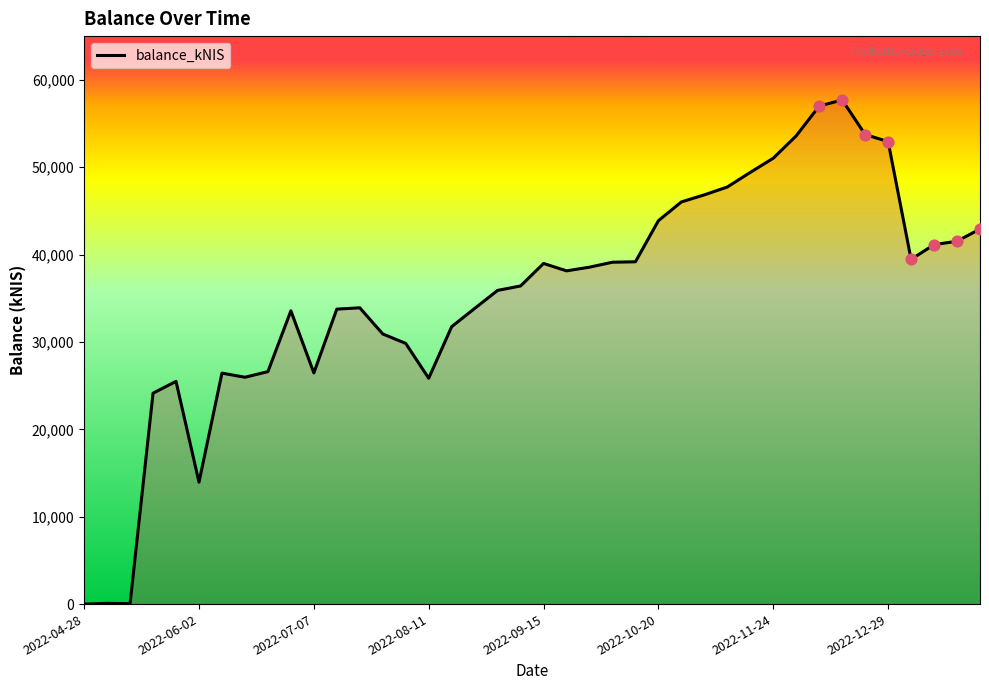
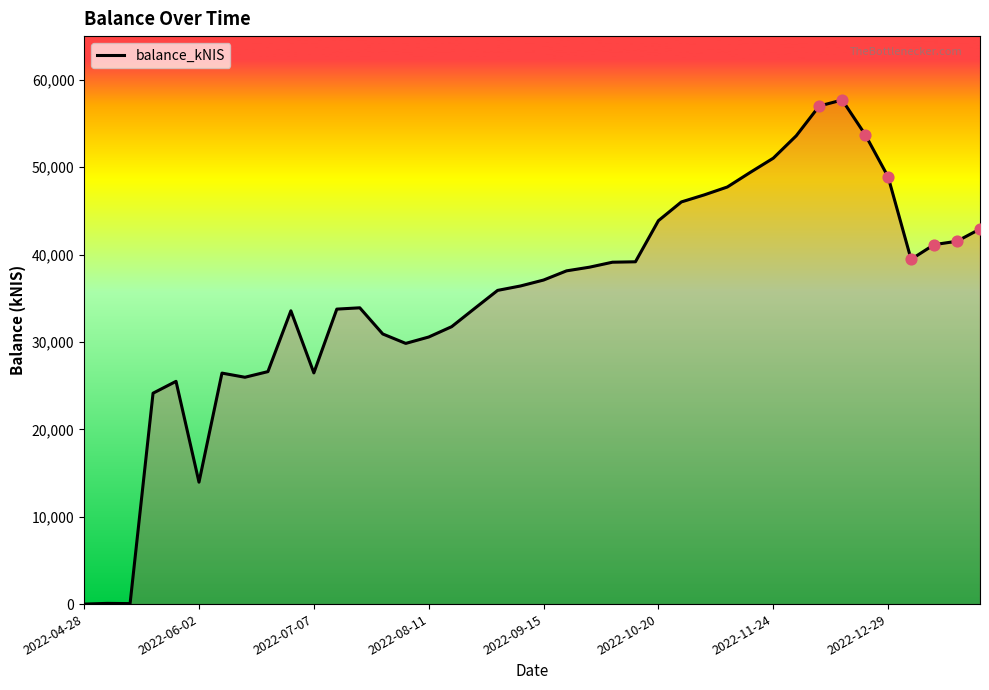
balance_kNIS, 2022-08-11: 26,000 -> 31,000
balance_kNIS, 2022-09-15: 39,000 -> 37,000
balance_kNIS, 2022-12-29: 53,000 -> 49,000
